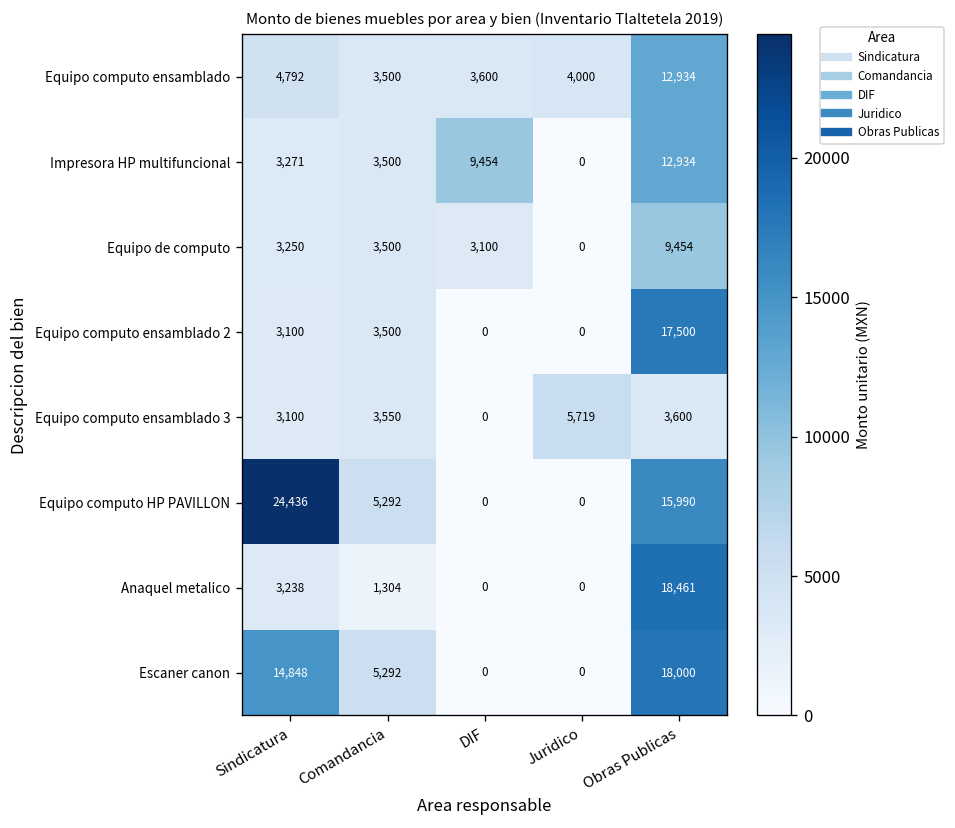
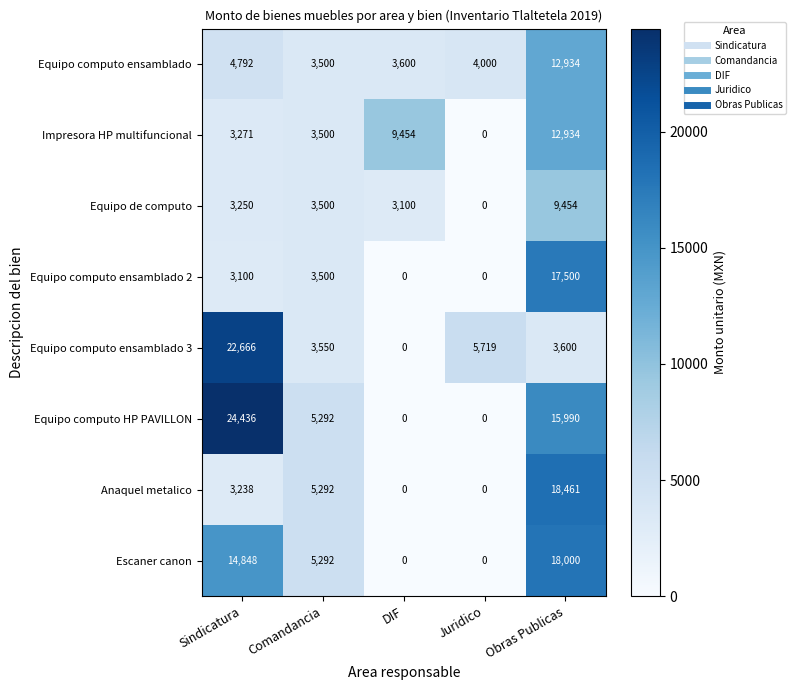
Equipo computo ensamblado 3, Sindicatura: 3,100 -> 22,666
Anaquel metalico, Comandancia: 1,304 -> 5,292
